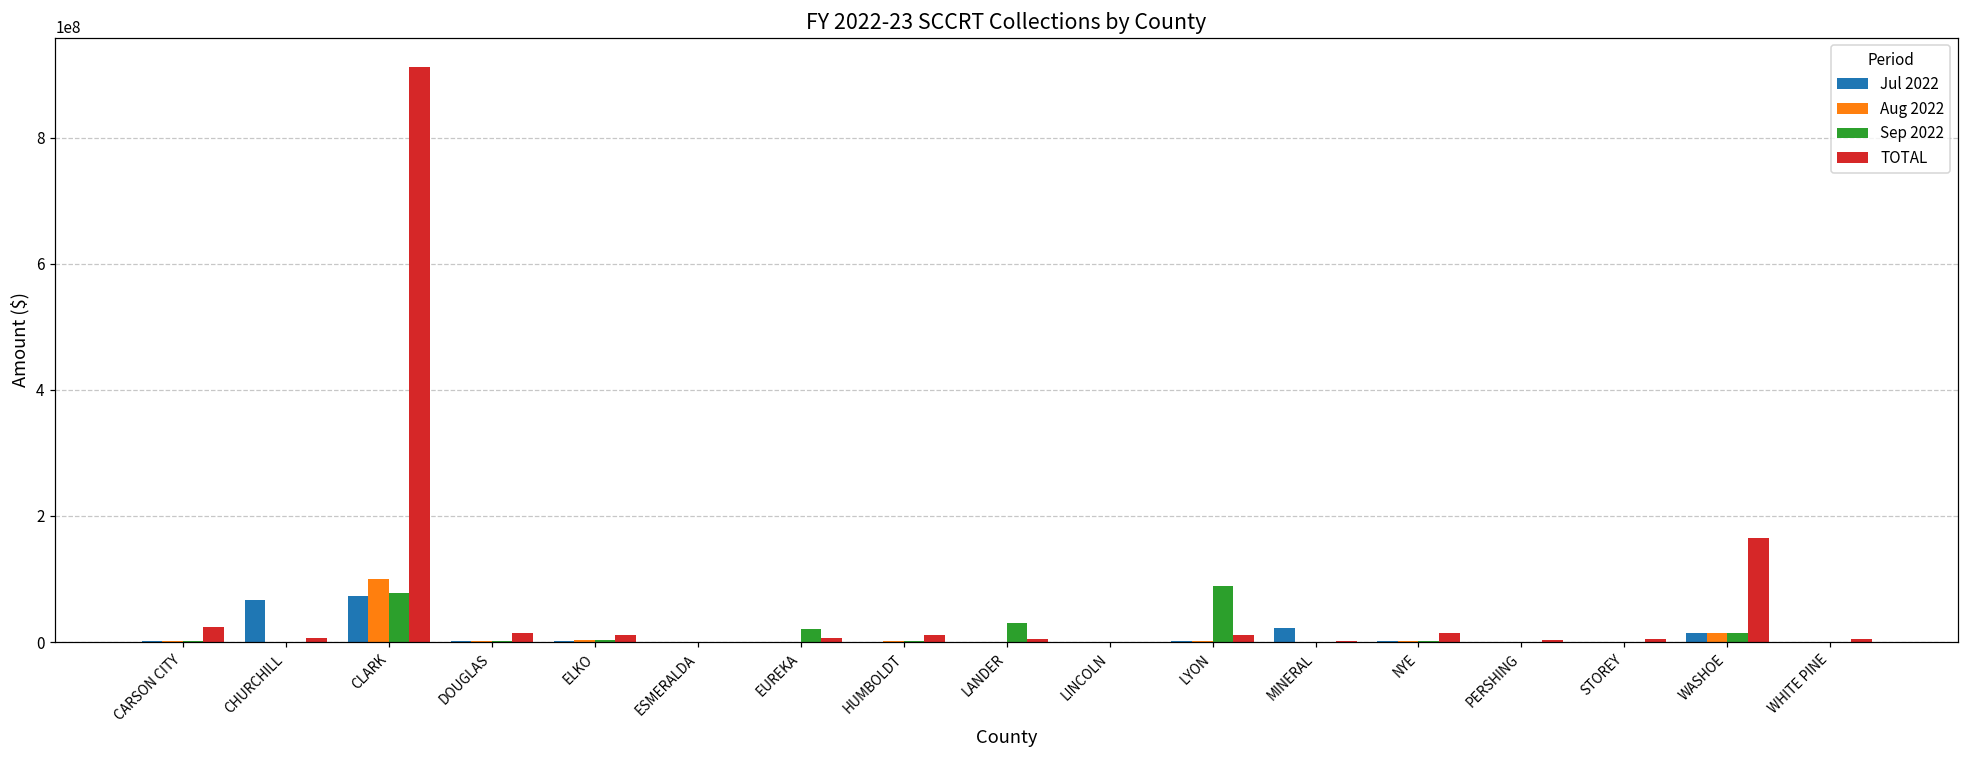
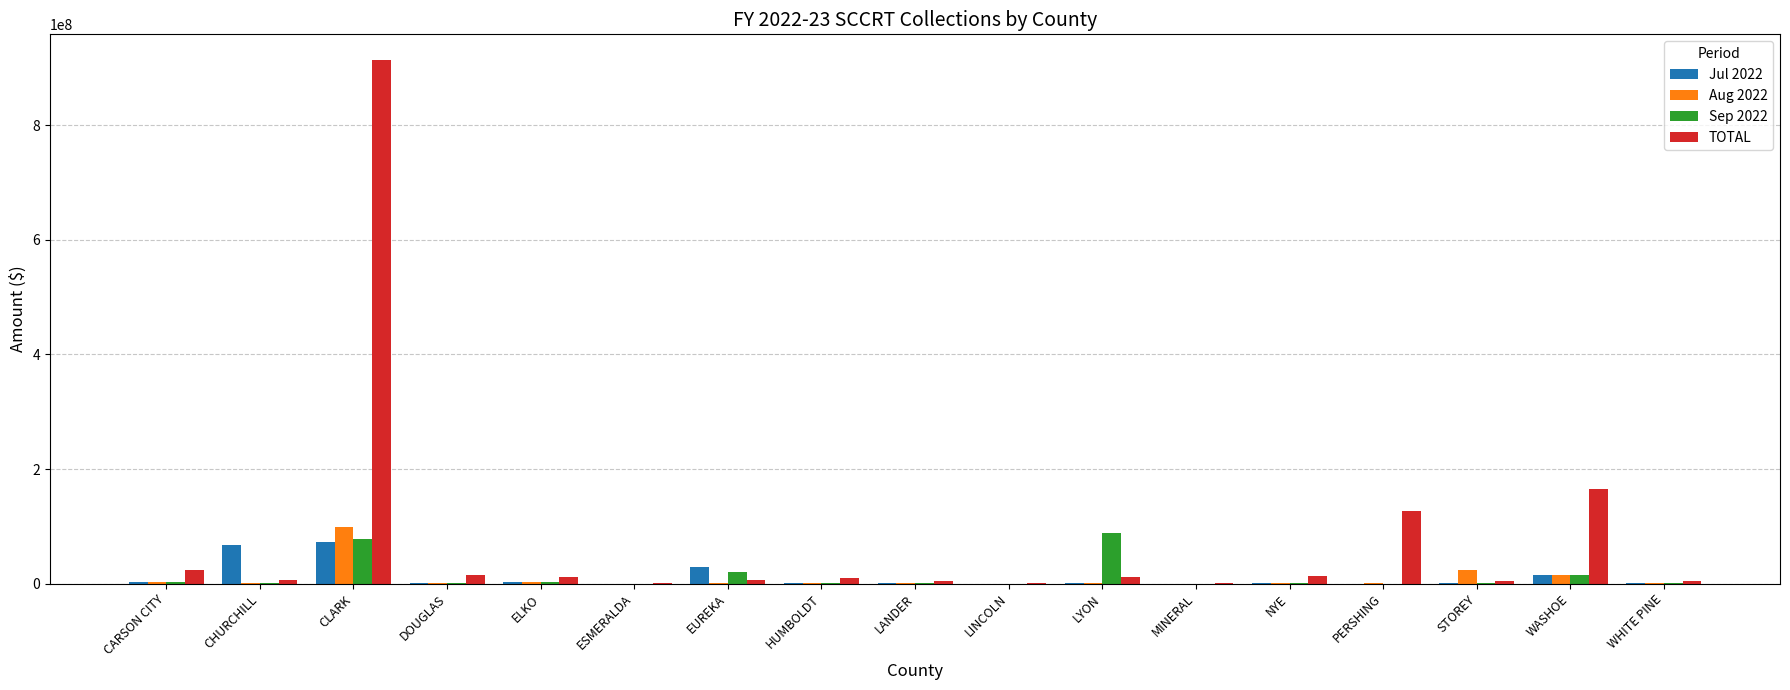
Jul 2022, EUREKA: 0 -> 30000000
Sep 2022, LANDER: 30000000 -> 0
Jul 2022, MINERAL: 20000000 -> 0
TOTAL, PERSHING: 0 -> 130000000
Aug 2022, STOREY: 0 -> 20000000
